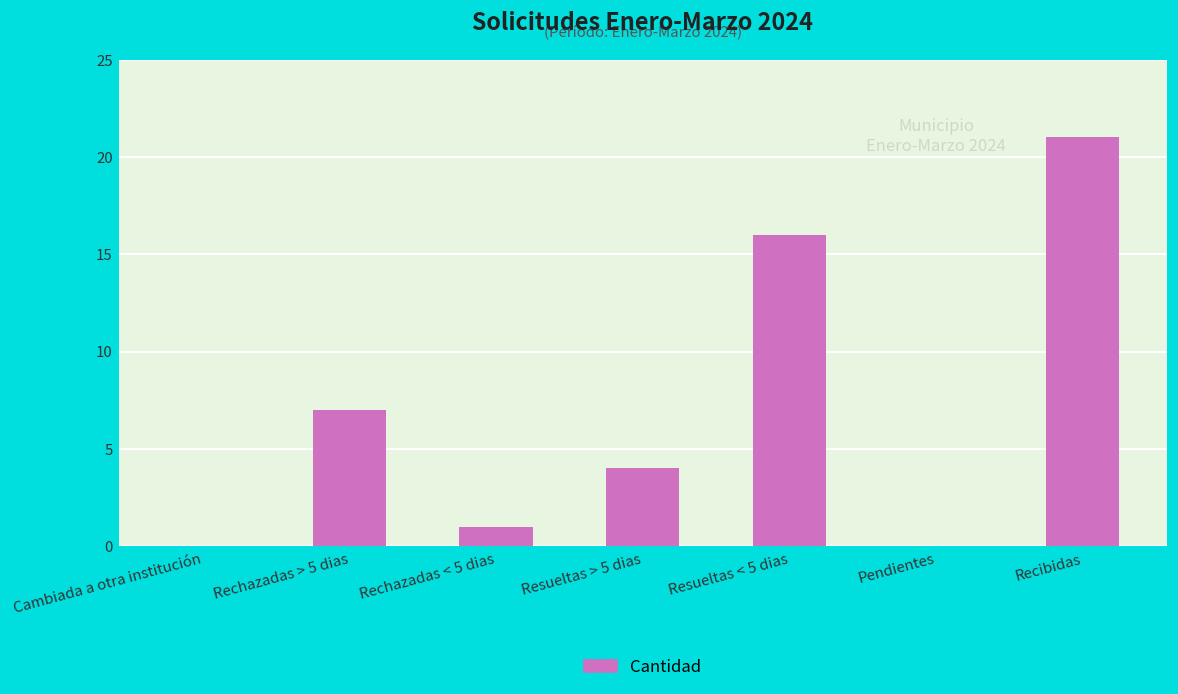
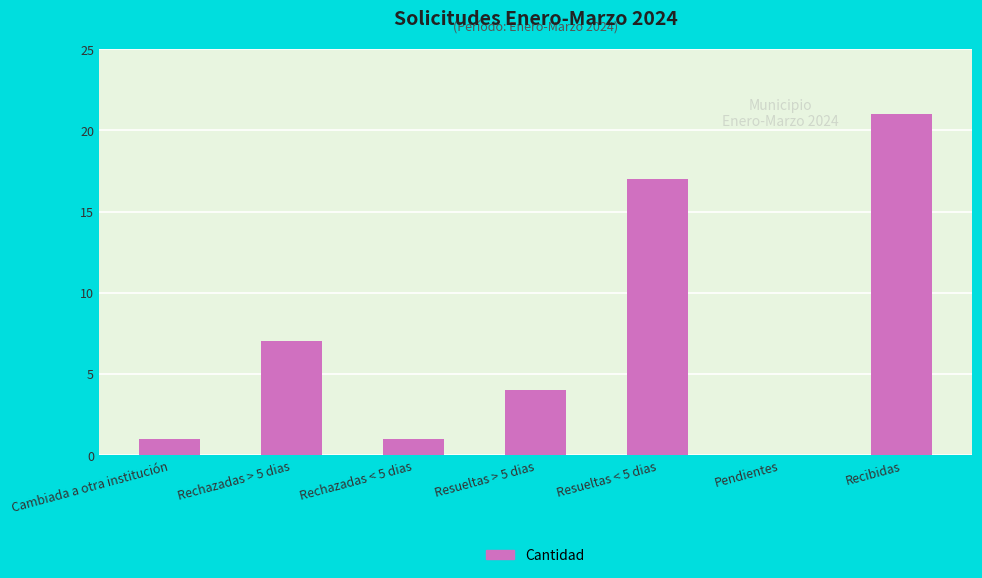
Cambiada a otra institución: 0 -> 1
Resueltas < 5 dias: 16 -> 17
